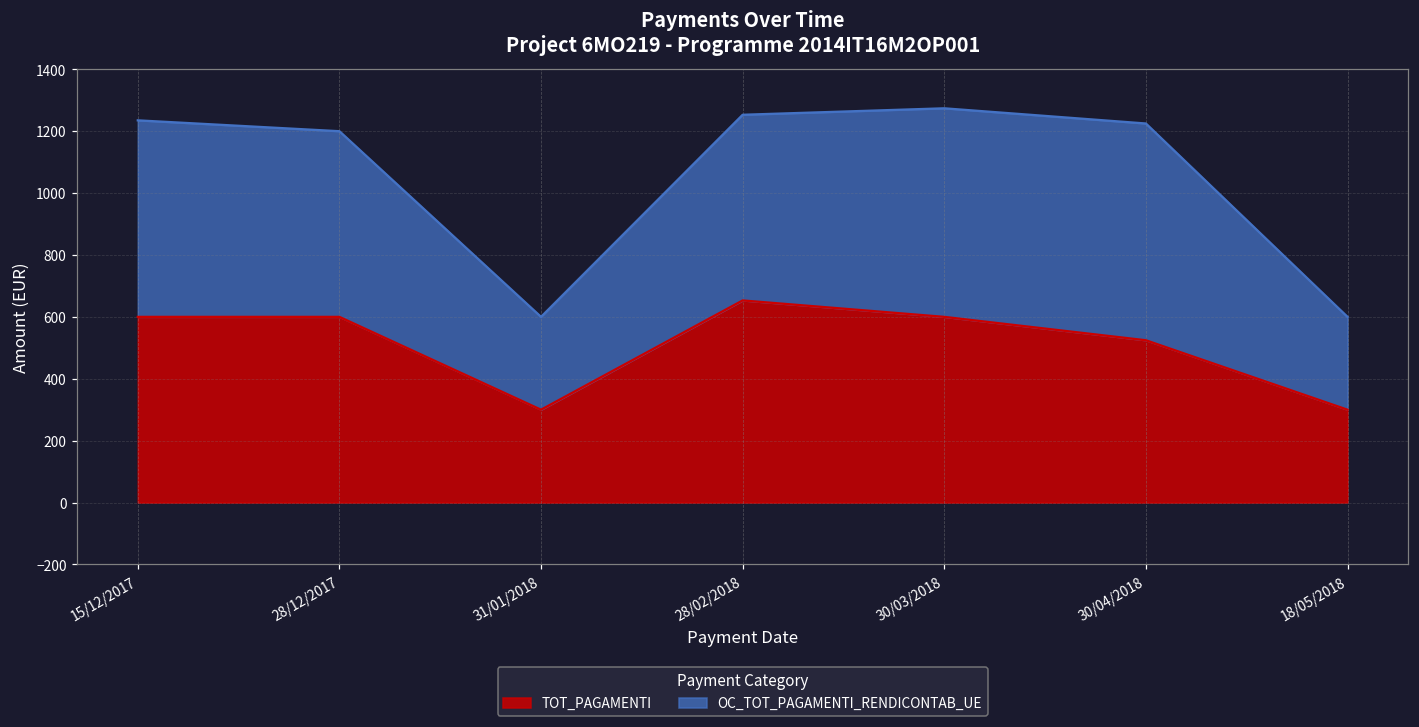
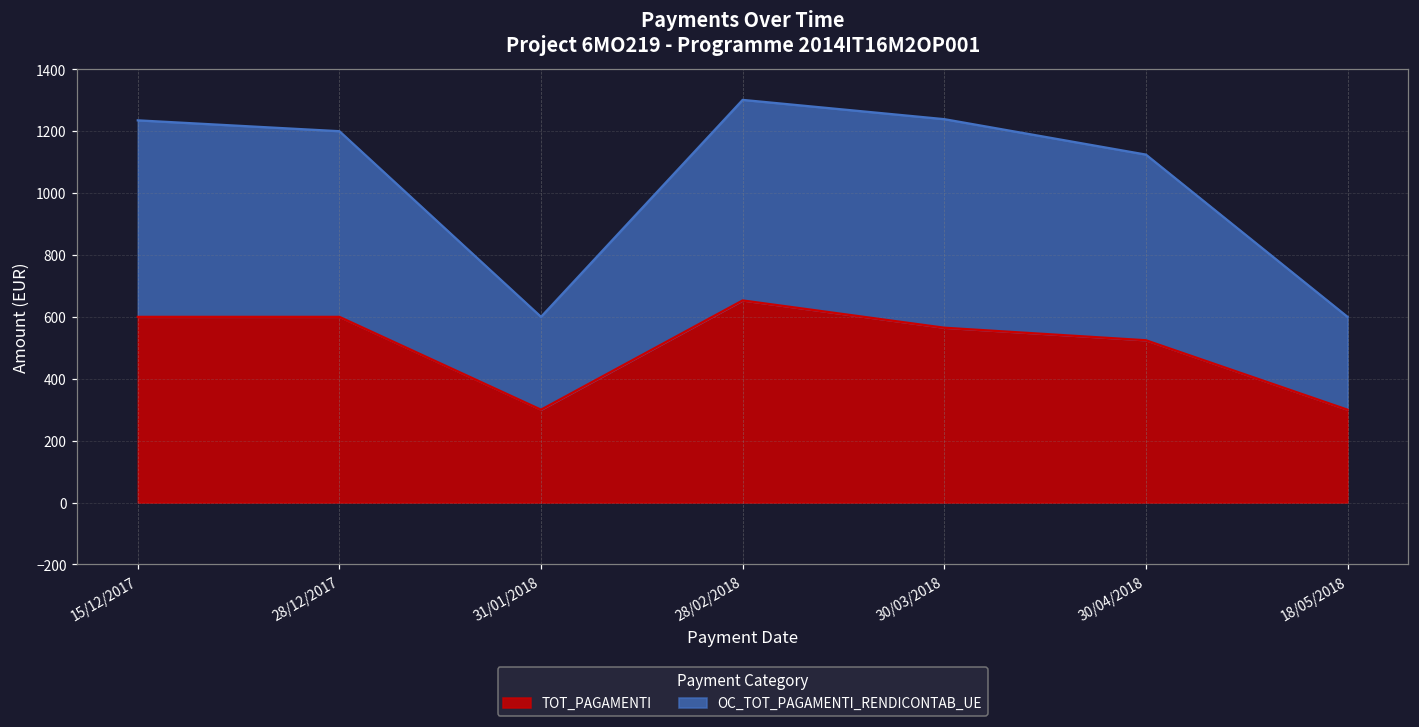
OC_TOT_PAGAMENTI_RENDICONTAB_UE, 28/02/2018: 600 -> 650
TOT_PAGAMENTI, 30/03/2018: 600 -> 560
OC_TOT_PAGAMENTI_RENDICONTAB_UE, 30/04/2018: 700 -> 600
